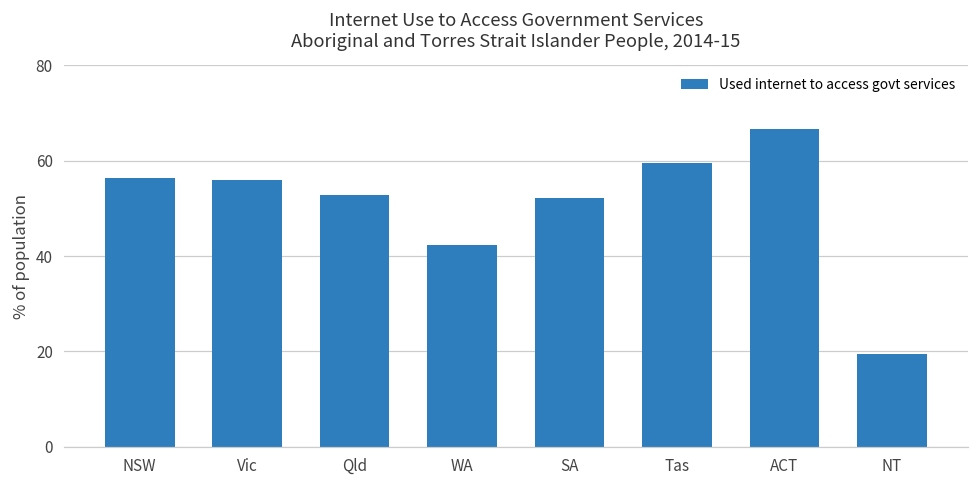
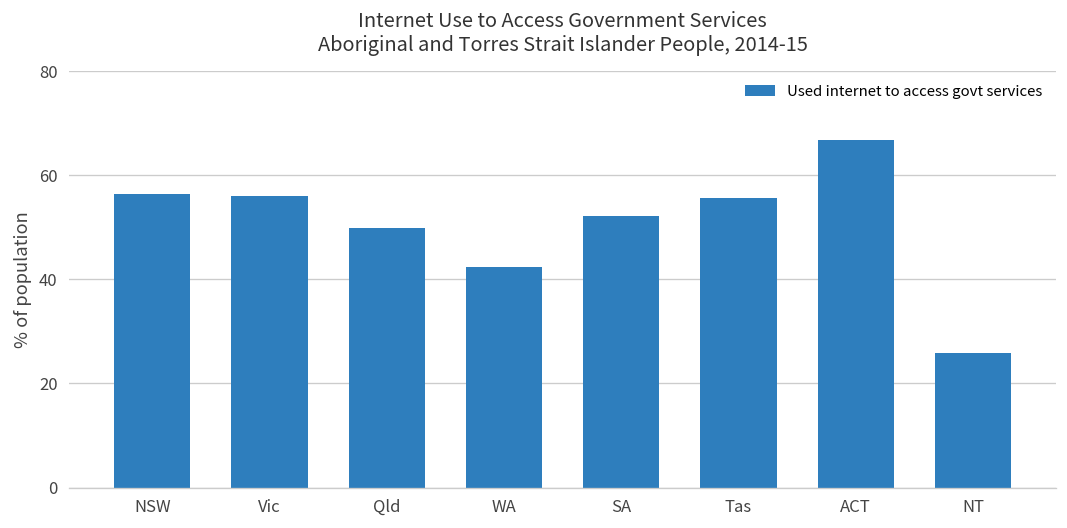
Qld: 53 -> 50
Tas: 60 -> 56
NT: 19 -> 26
